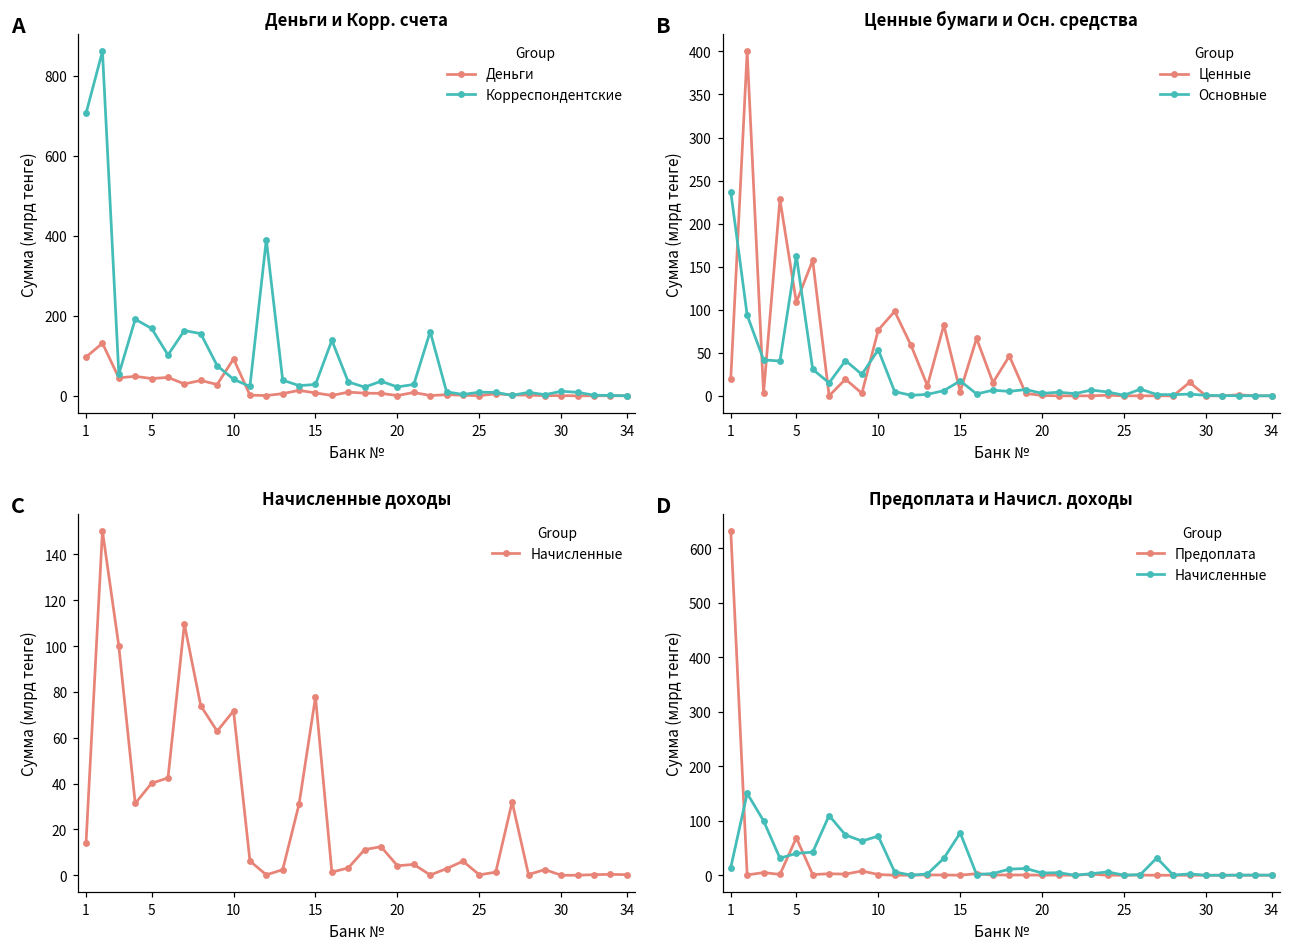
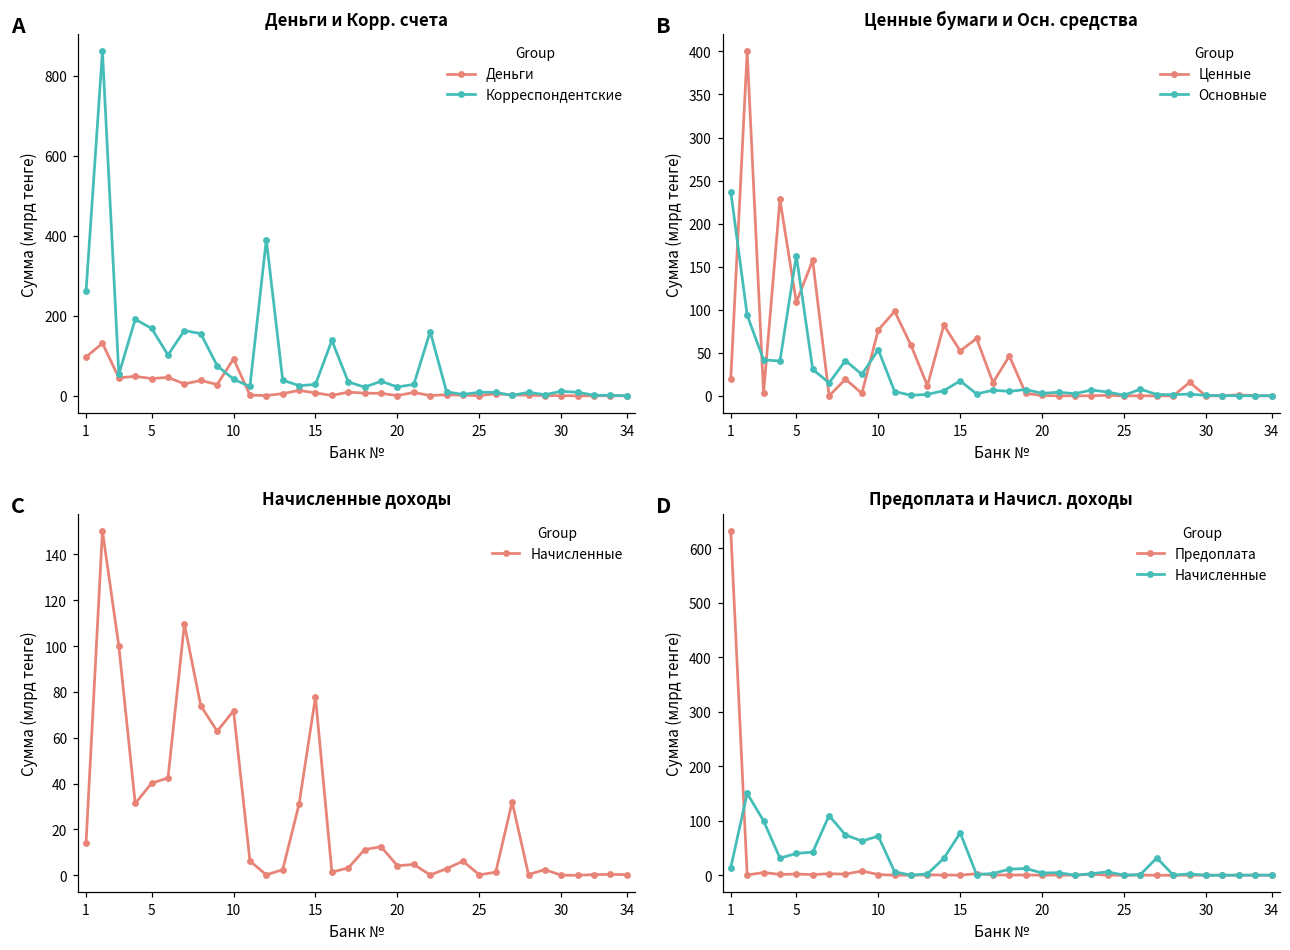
Деньги и Корр. счета, Корреспондентские, 1: 710 -> 260
Ценные бумаги и Осн. средства, Ценные, 15: 10 -> 50
Предоплата и Начисл. доходы, Предоплата, 5: 70 -> 0
